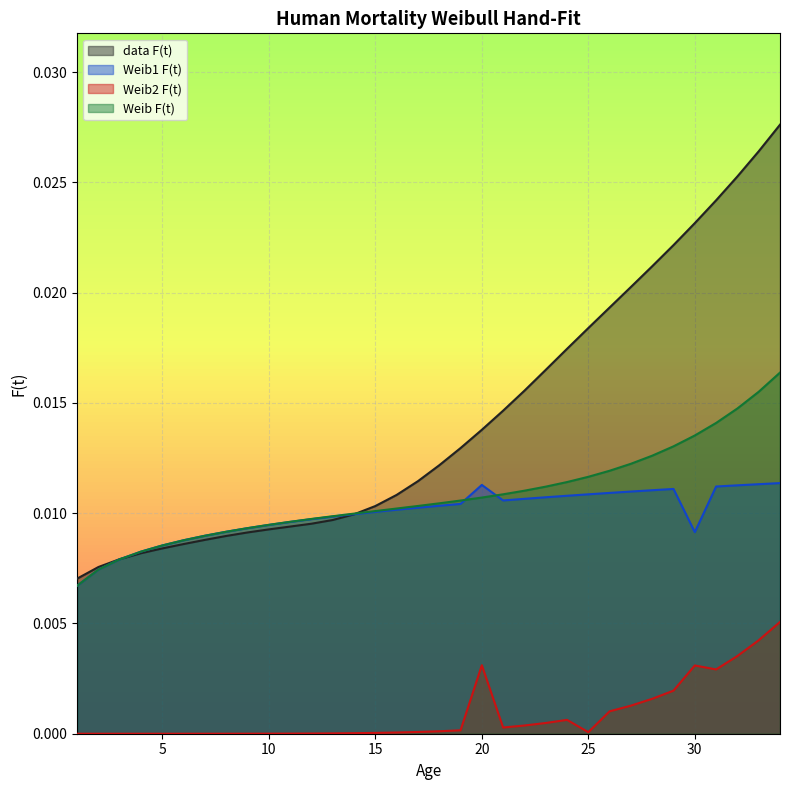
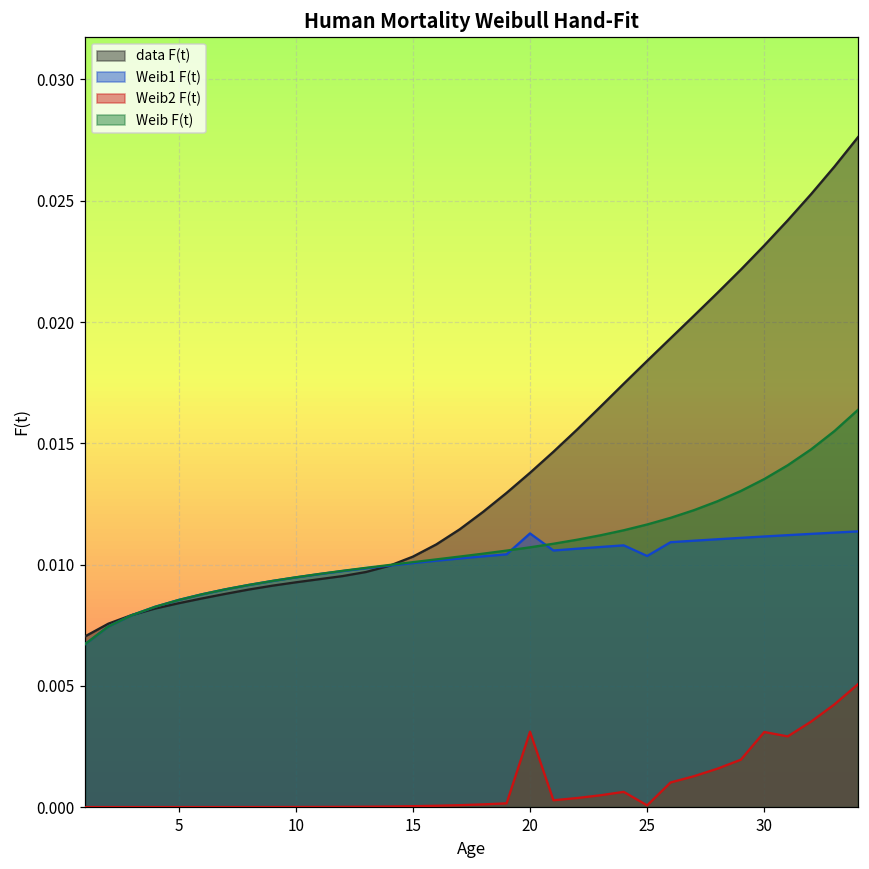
Weib1 F(t), 25: 0.0109 -> 0.0104
Weib1 F(t), 30: 0.0091 -> 0.0112
